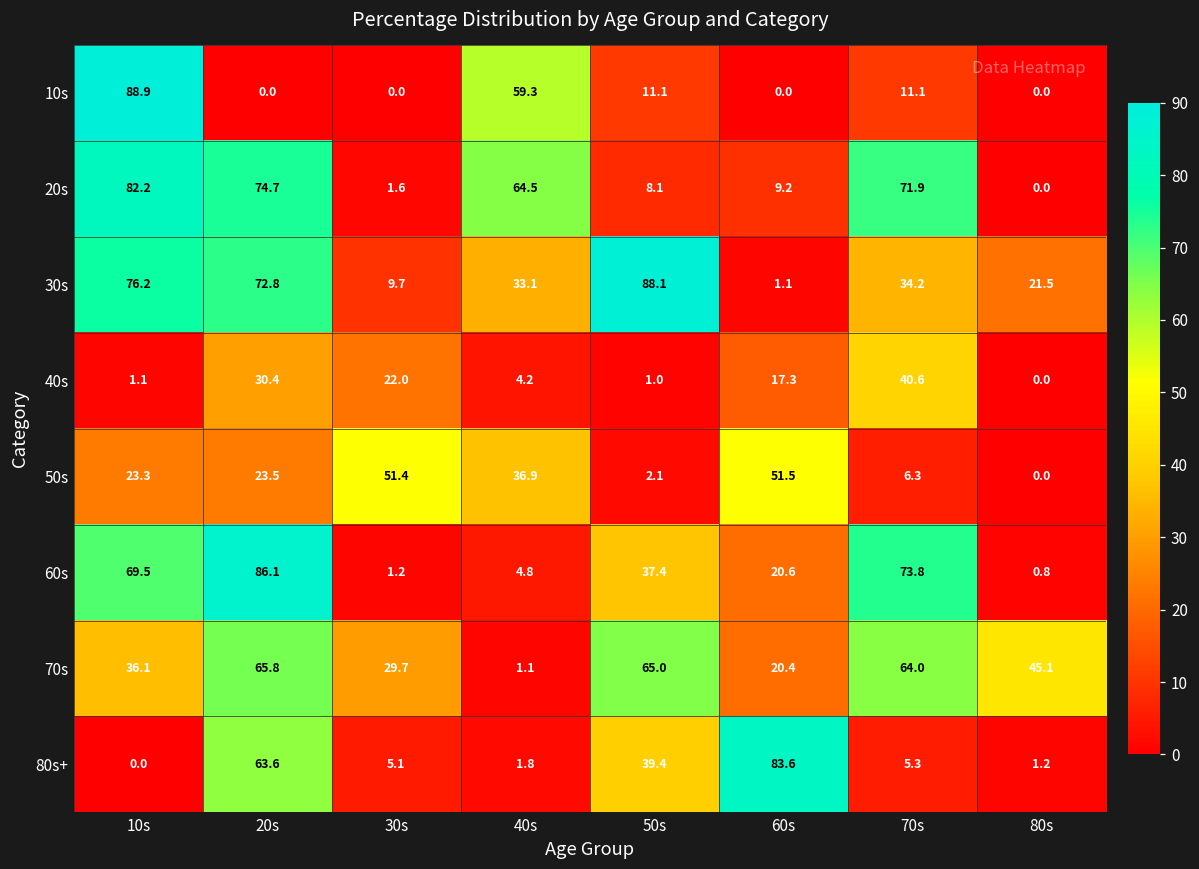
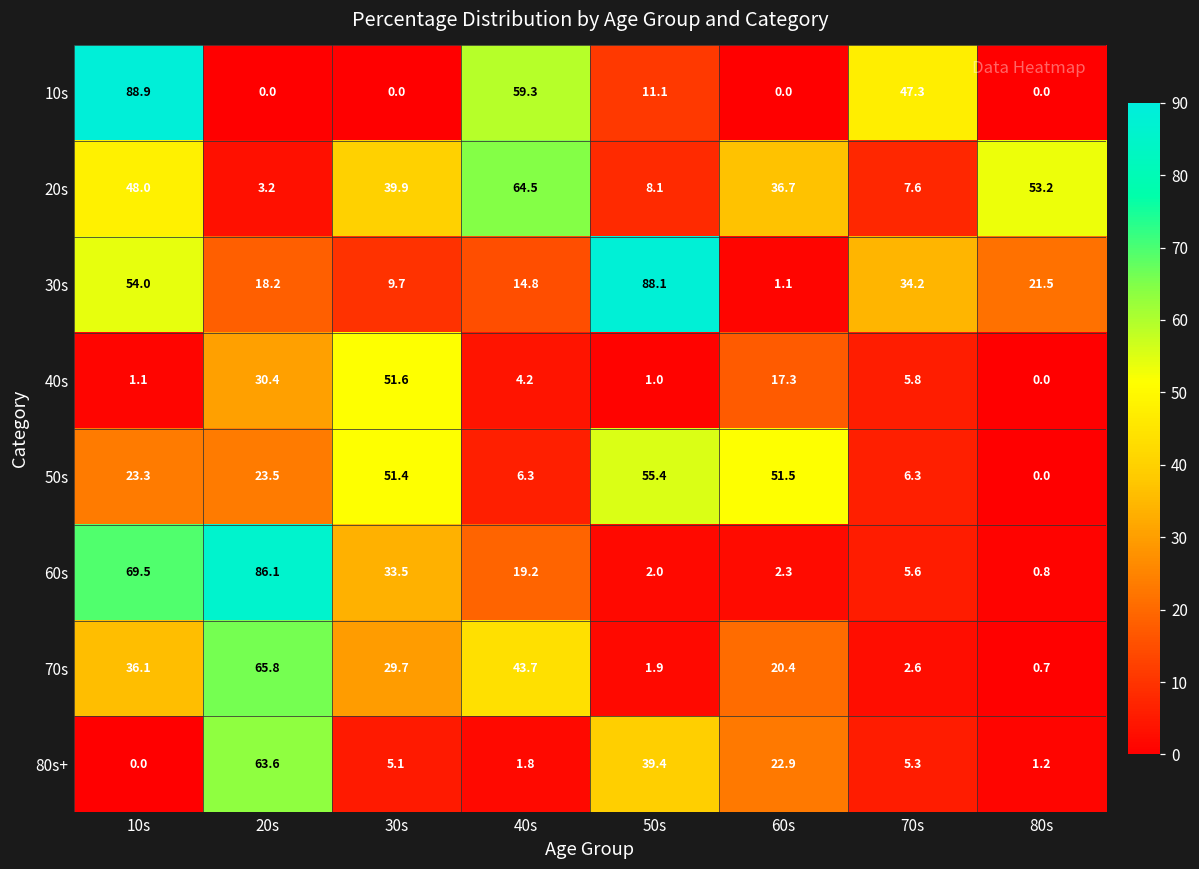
10s, 70s: 11.1 -> 47.3
20s, 10s: 82.2 -> 48.0
20s, 20s: 74.7 -> 3.2
20s, 30s: 1.6 -> 39.9
20s, 60s: 9.2 -> 36.7
20s, 70s: 71.9 -> 7.6
20s, 80s: 0.0 -> 53.2
30s, 10s: 76.2 -> 54.0
30s, 20s: 72.8 -> 18.2
30s, 40s: 33.1 -> 14.8
40s, 30s: 22.0 -> 51.6
40s, 70s: 40.6 -> 5.8
50s, 40s: 36.9 -> 6.3
50s, 50s: 2.1 -> 55.4
60s, 30s: 1.2 -> 33.5
60s, 40s: 4.8 -> 19.2
60s, 50s: 37.4 -> 2.0
60s, 60s: 20.6 -> 2.3
60s, 70s: 73.8 -> 5.6
70s, 40s: 1.1 -> 43.7
70s, 50s: 65.0 -> 1.9
70s, 70s: 64.0 -> 2.6
70s, 80s: 45.1 -> 0.7
80s+, 60s: 83.6 -> 22.9
